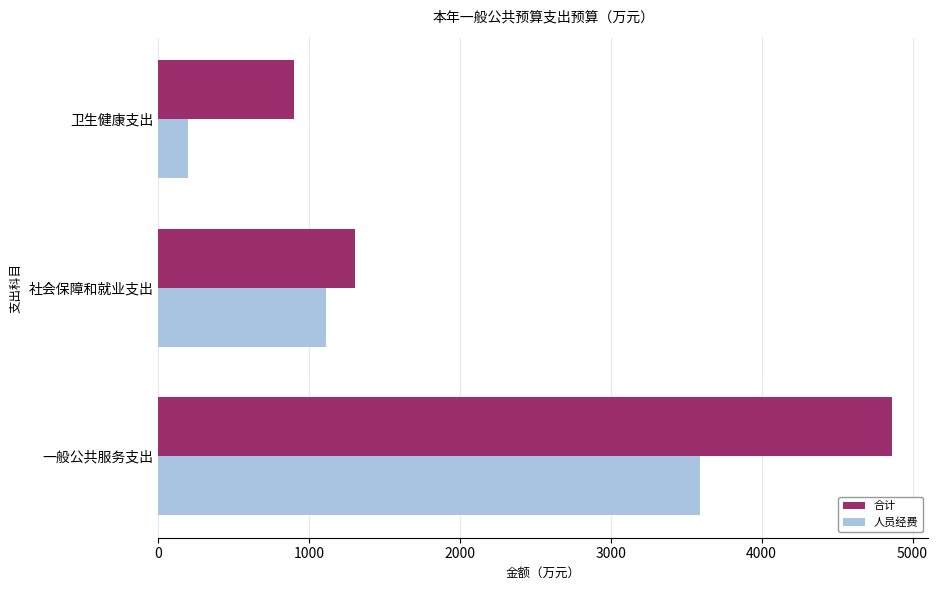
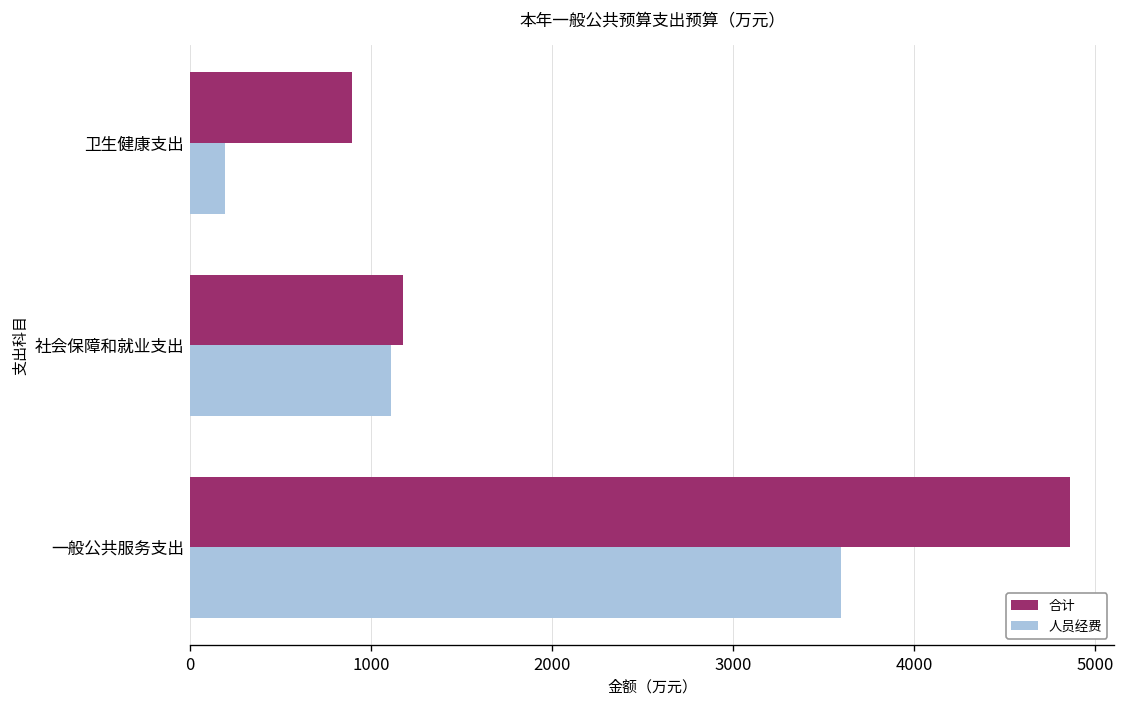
合计, 社会保障和就业支出: 1310 -> 1180
